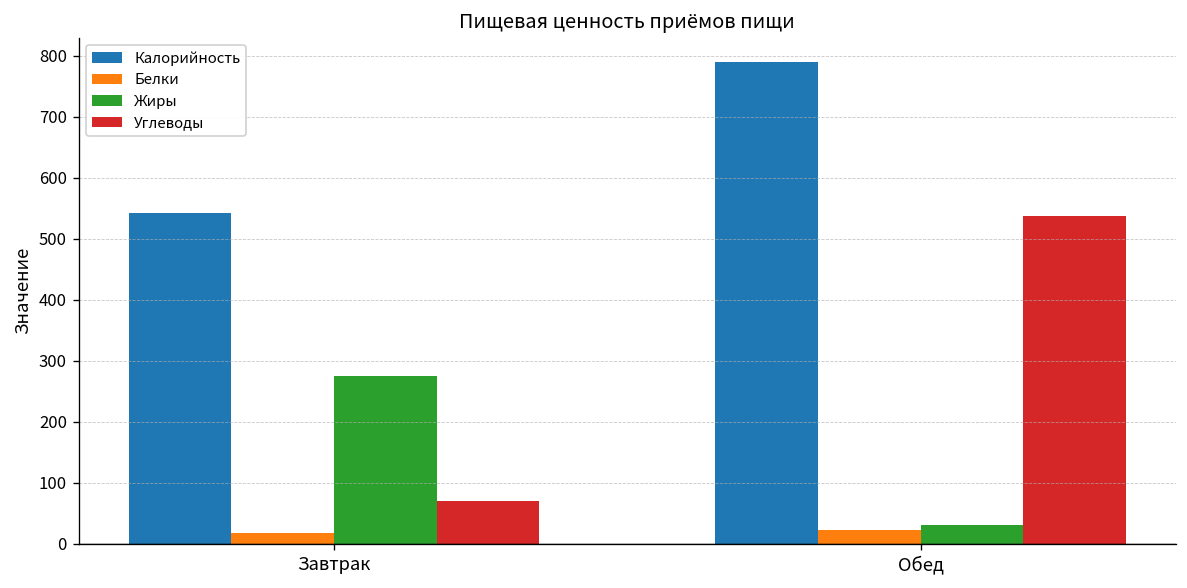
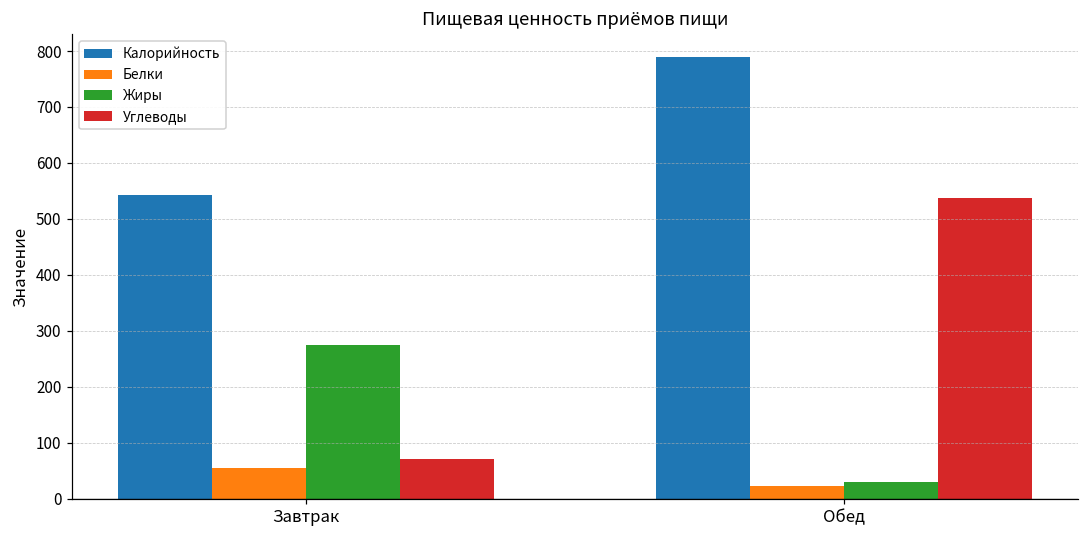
Белки, Завтрак: 20 -> 50
